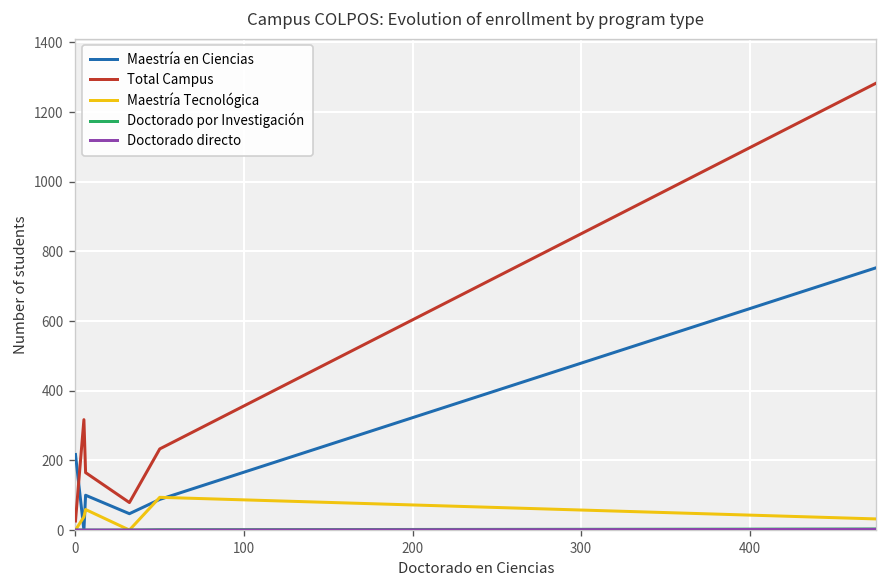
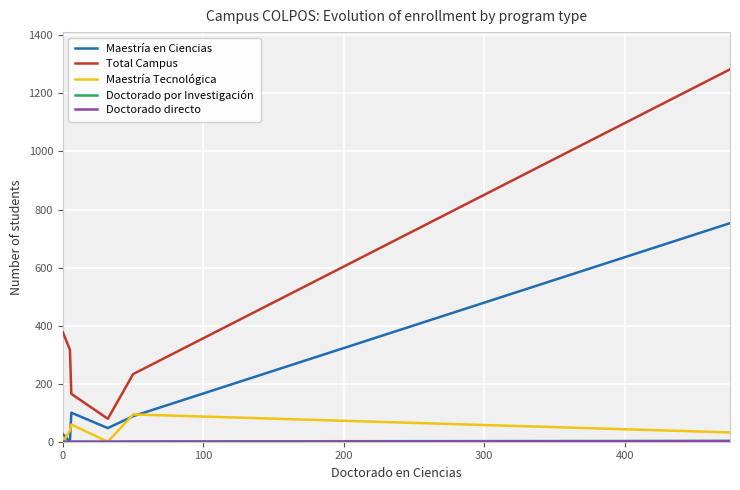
Maestría en Ciencias, 0: 220 -> 30
Total Campus, 0: 30 -> 380
